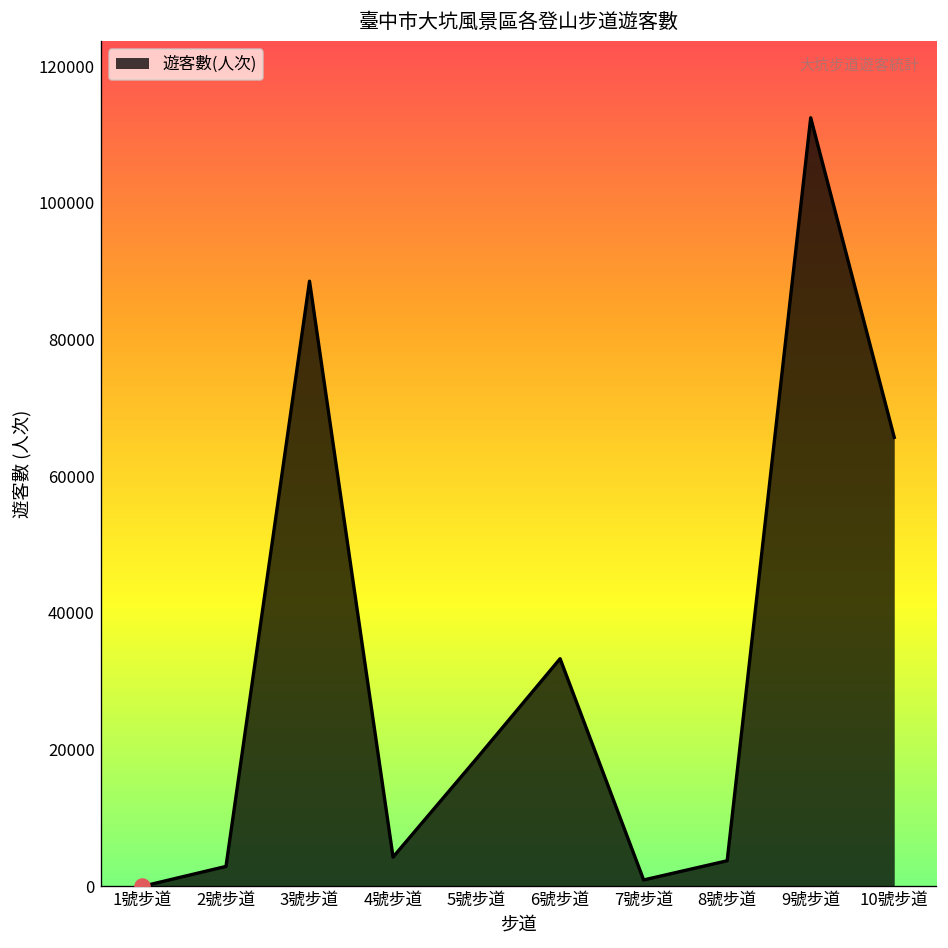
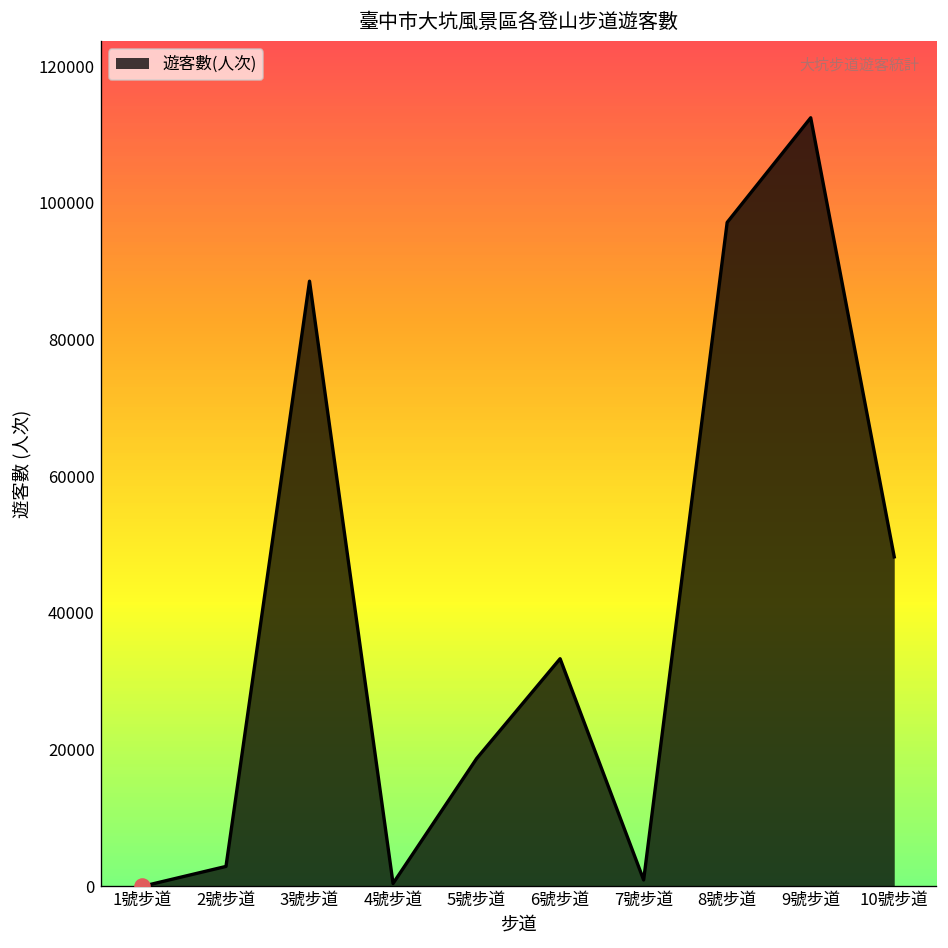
遊客數(人次), 4號步道: 4000 -> 0
遊客數(人次), 8號步道: 4000 -> 97000
遊客數(人次), 10號步道: 66000 -> 48000
